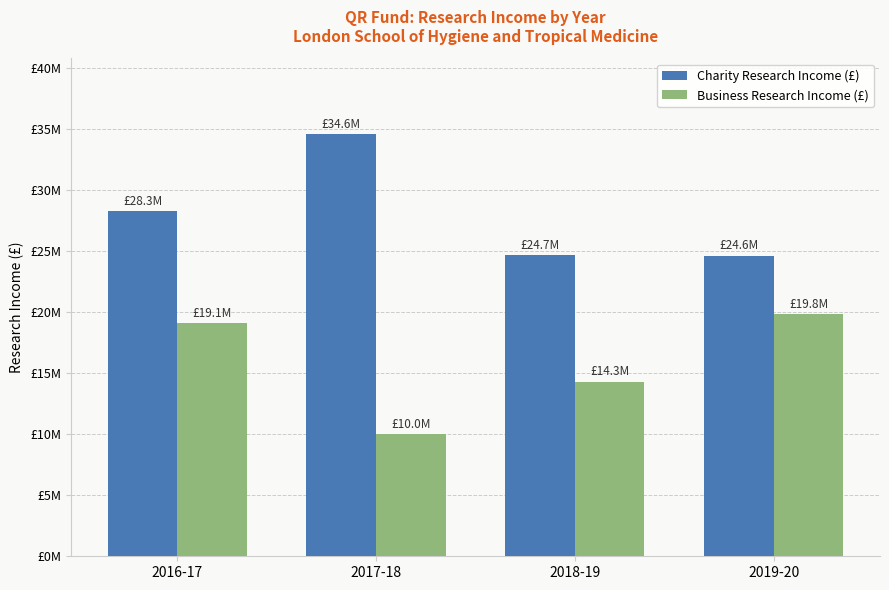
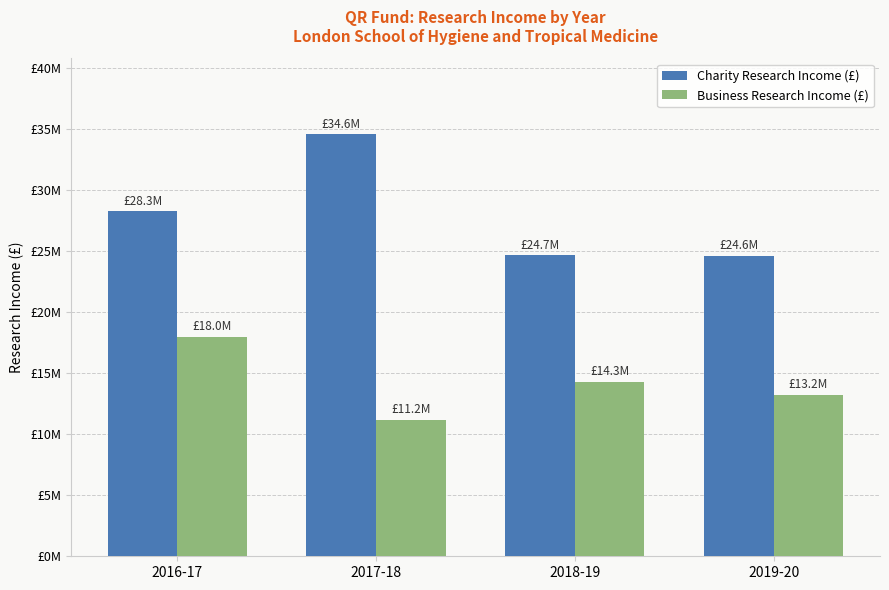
Business Research Income (£), 2016-17: £19.1M -> £18.0M
Business Research Income (£), 2017-18: £10.0M -> £11.2M
Business Research Income (£), 2019-20: £19.8M -> £13.2M
